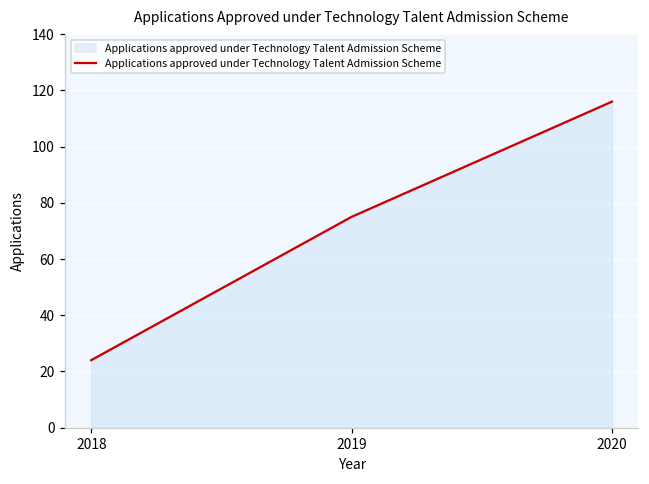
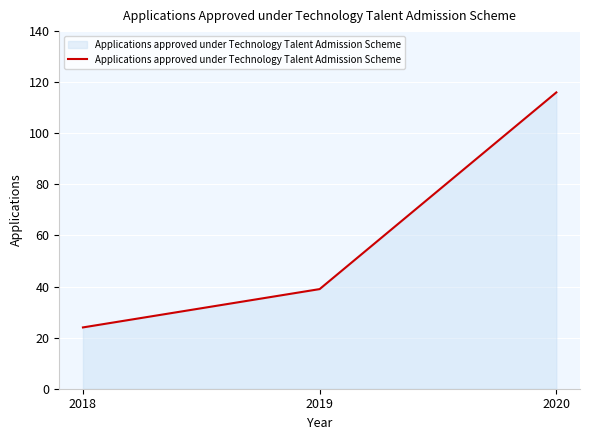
2019: 75 -> 39
